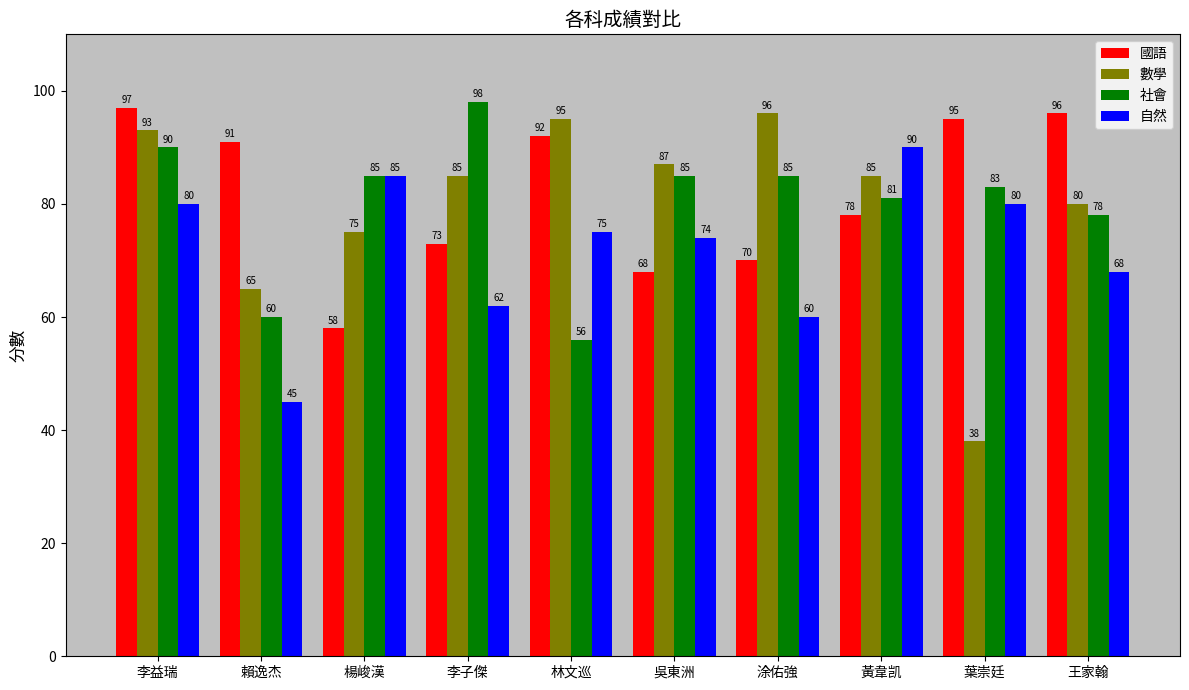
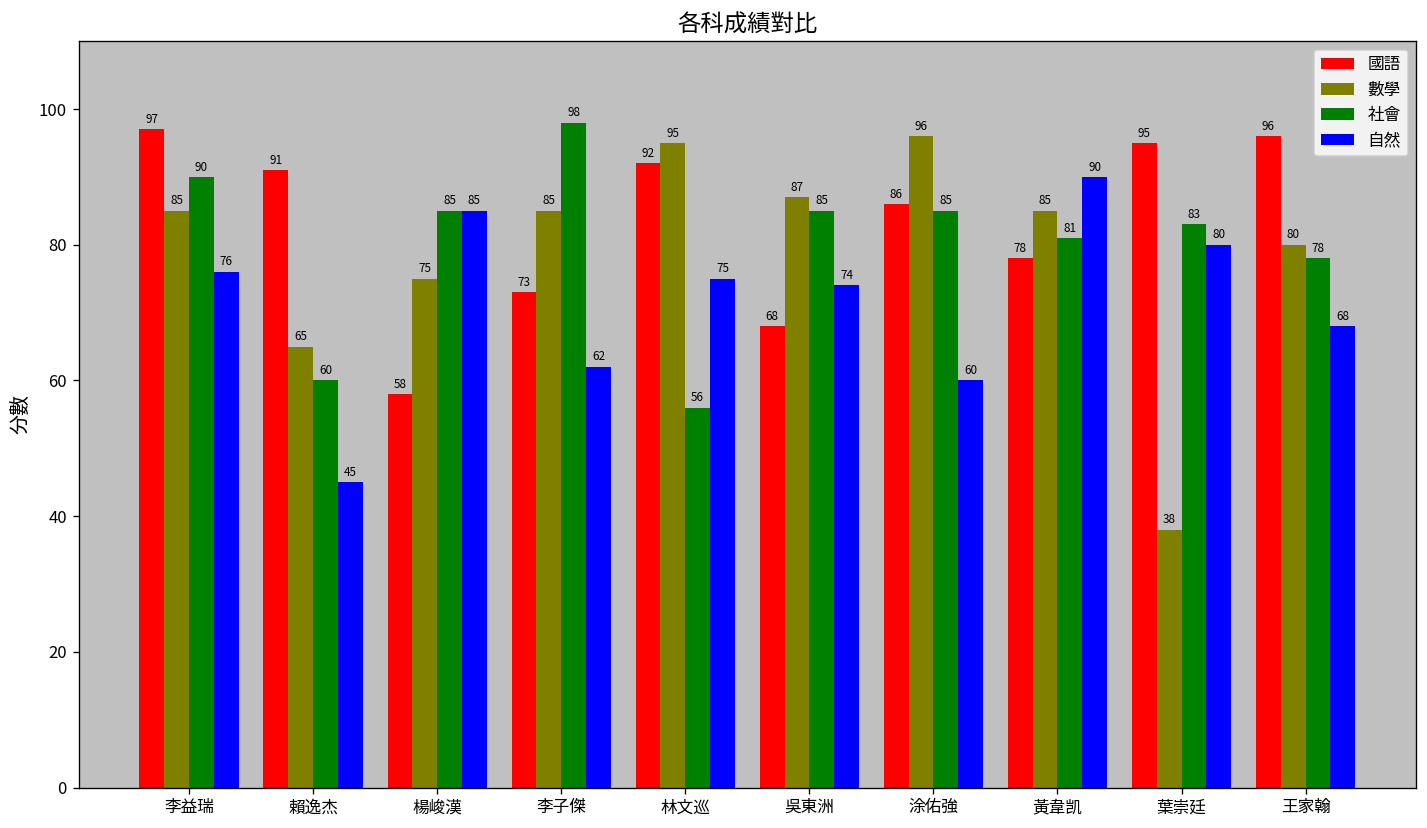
數學, 李益瑞: 93 -> 85
自然, 李益瑞: 80 -> 76
國語, 涂佑強: 70 -> 86
